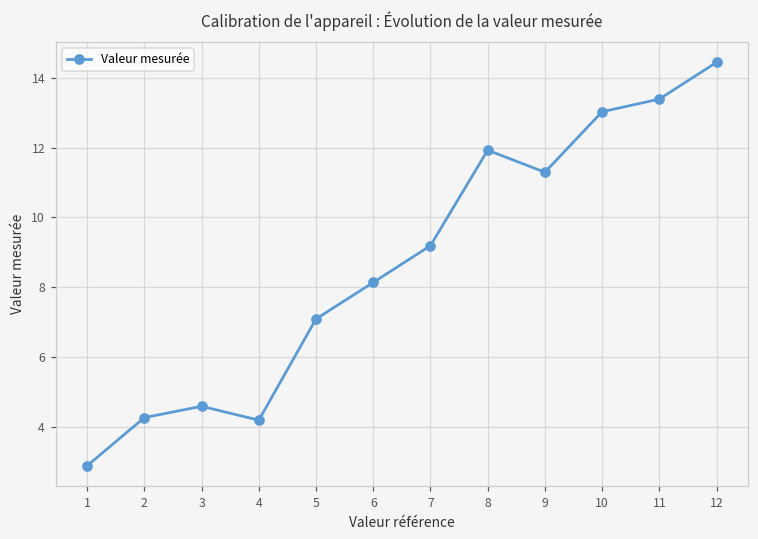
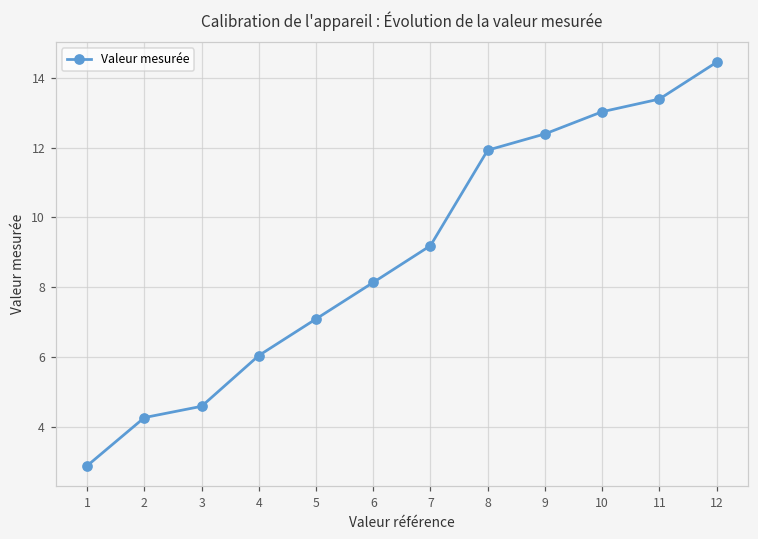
4: 4.2 -> 6.0
9: 11.3 -> 12.4
